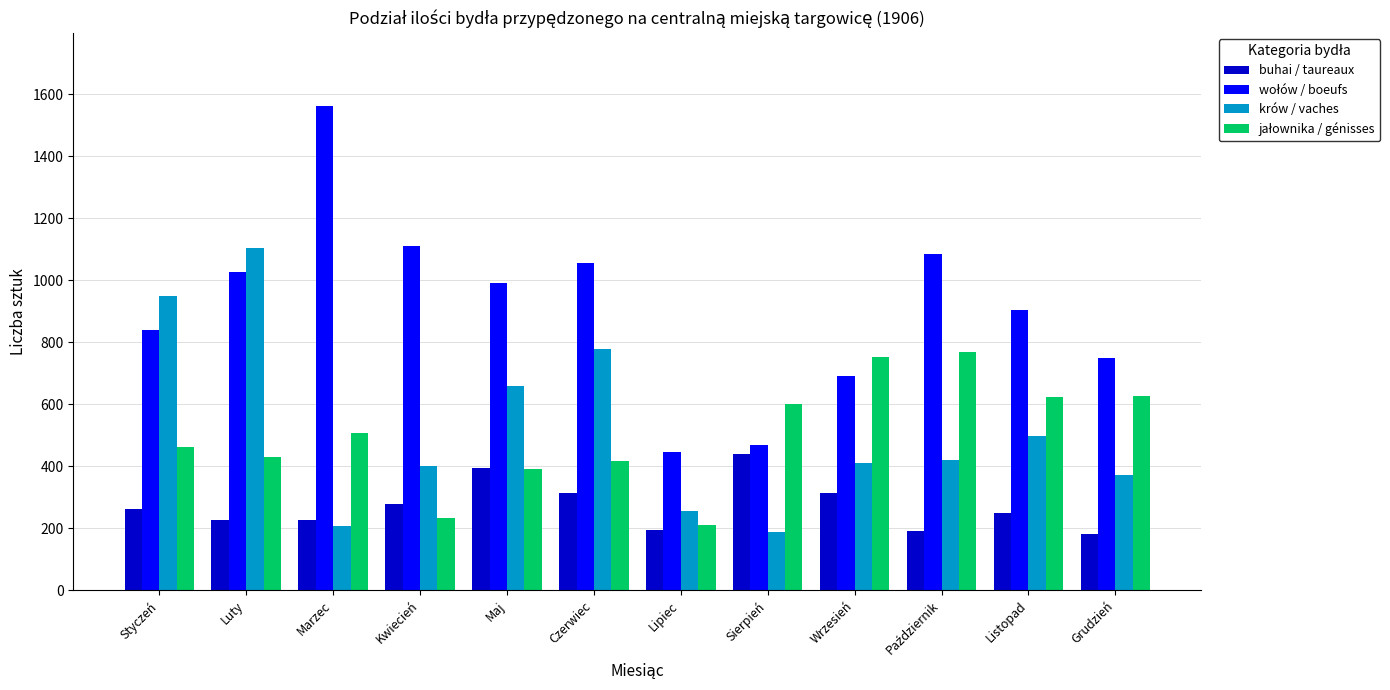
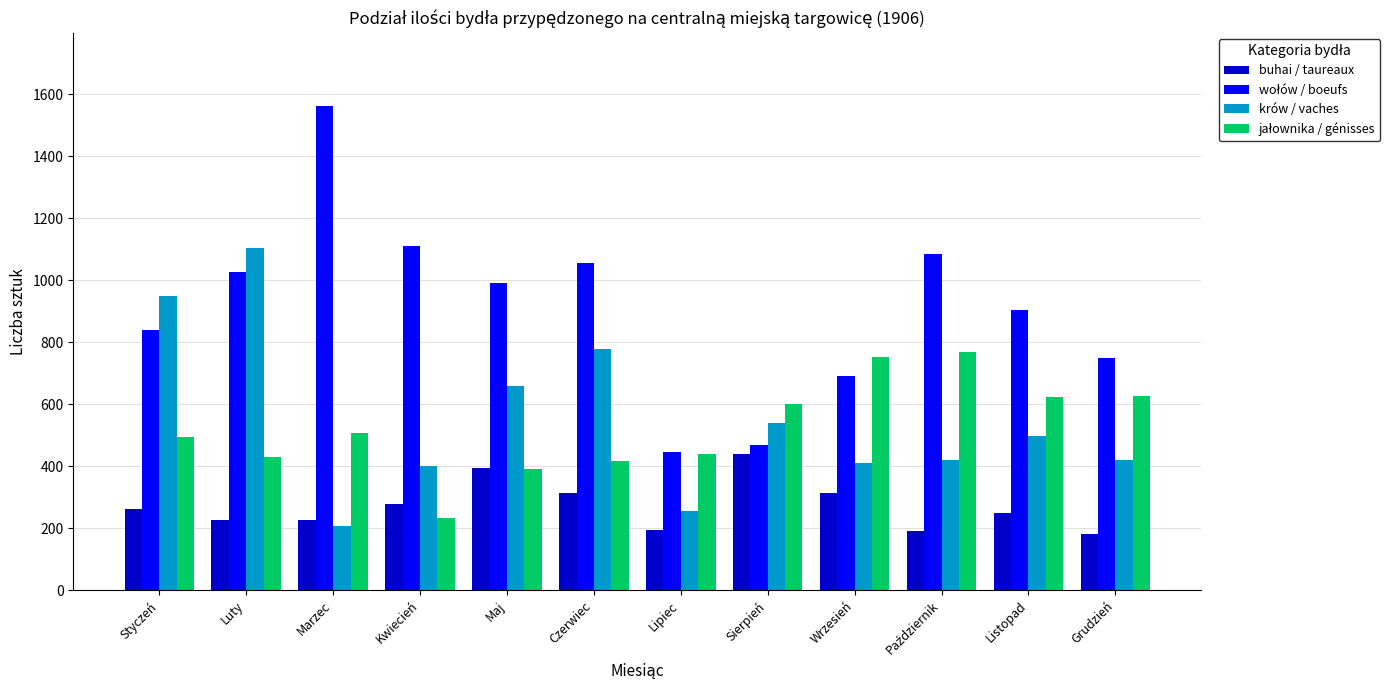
jałownika / génisses, Styczeń: 460 -> 490
jałownika / génisses, Lipiec: 210 -> 440
krów / vaches, Sierpień: 190 -> 540
krów / vaches, Grudzień: 370 -> 420
